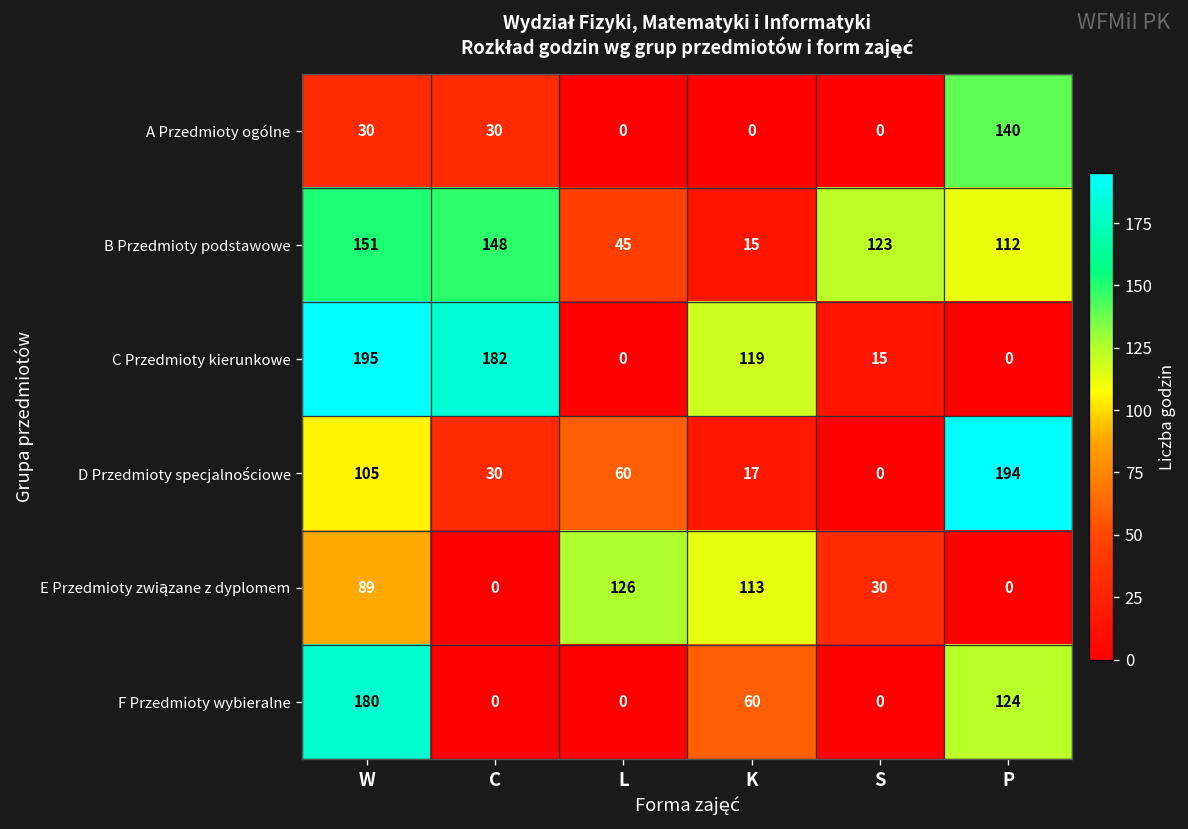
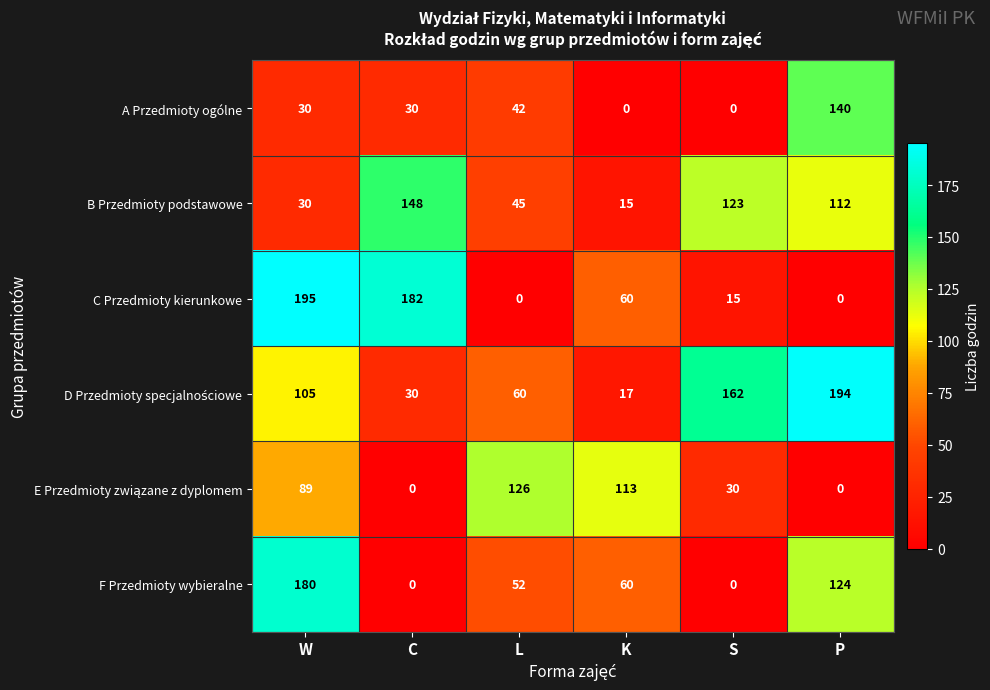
A Przedmioty ogólne, L: 0 -> 42
B Przedmioty podstawowe, W: 151 -> 30
C Przedmioty kierunkowe, K: 119 -> 60
D Przedmioty specjalnościowe, S: 0 -> 162
F Przedmioty wybieralne, L: 0 -> 52
